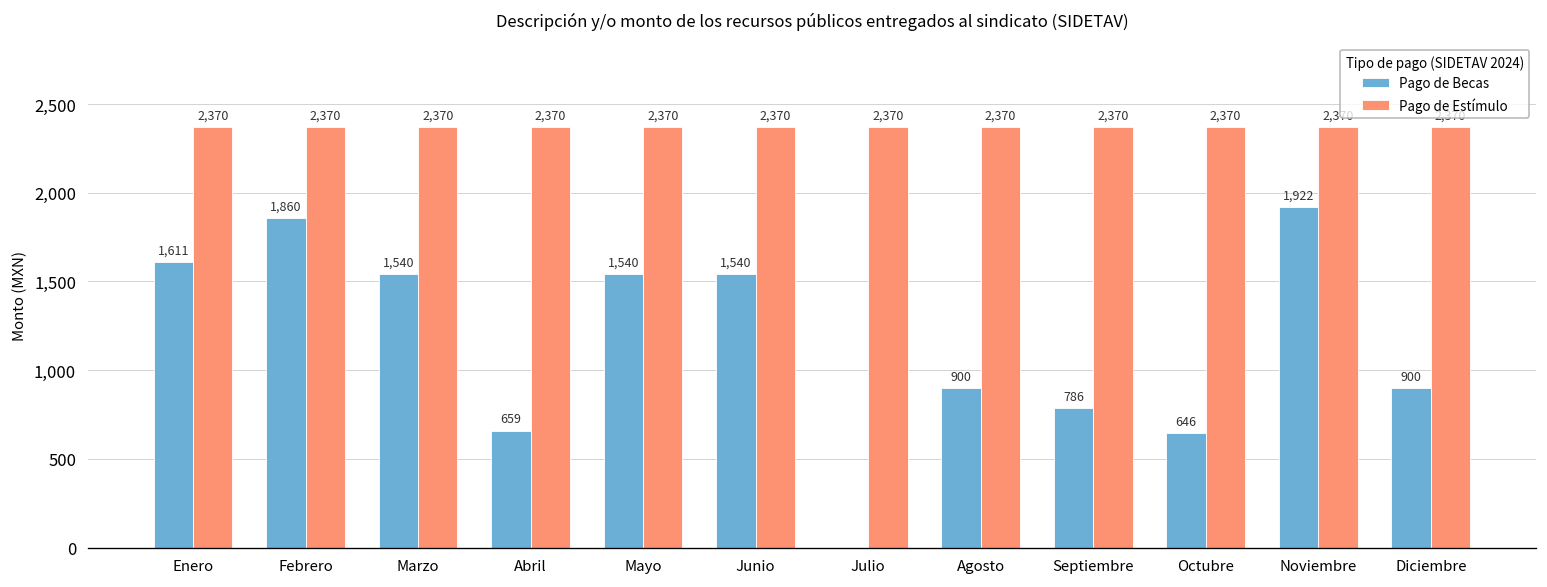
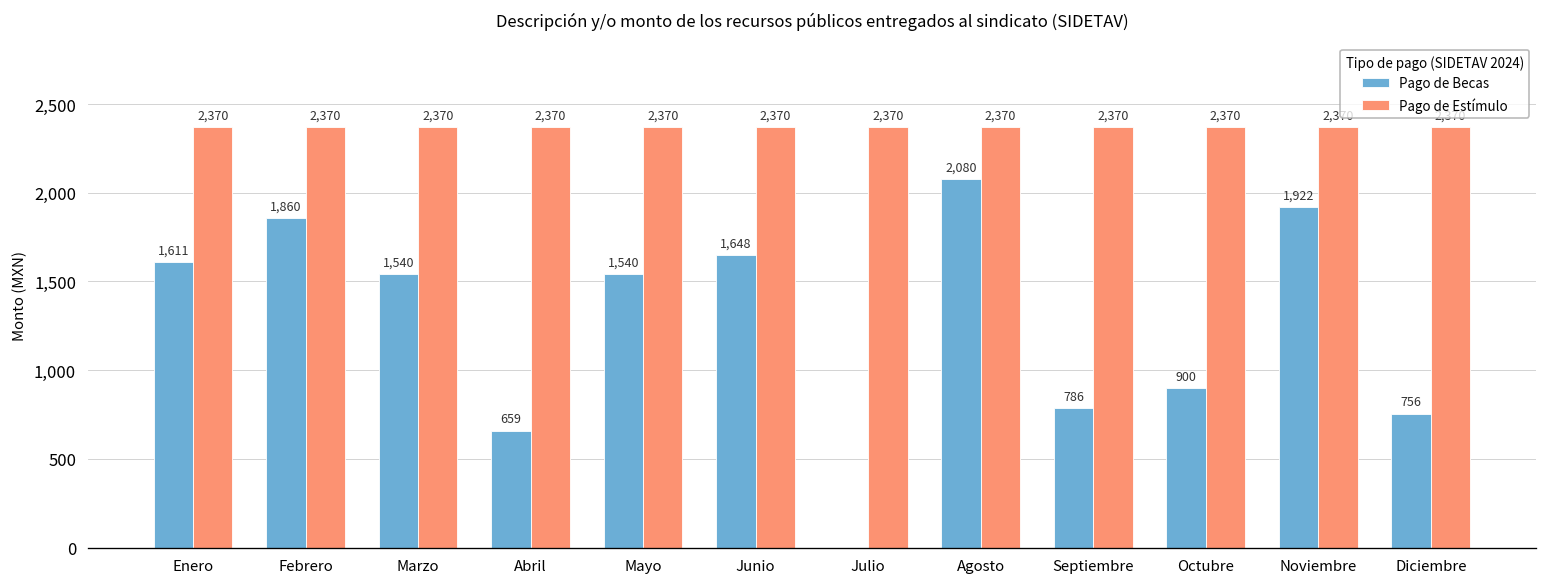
Pago de Becas, Junio: 1,540 -> 1,648
Pago de Becas, Agosto: 900 -> 2,080
Pago de Becas, Octubre: 646 -> 900
Pago de Becas, Diciembre: 900 -> 756
